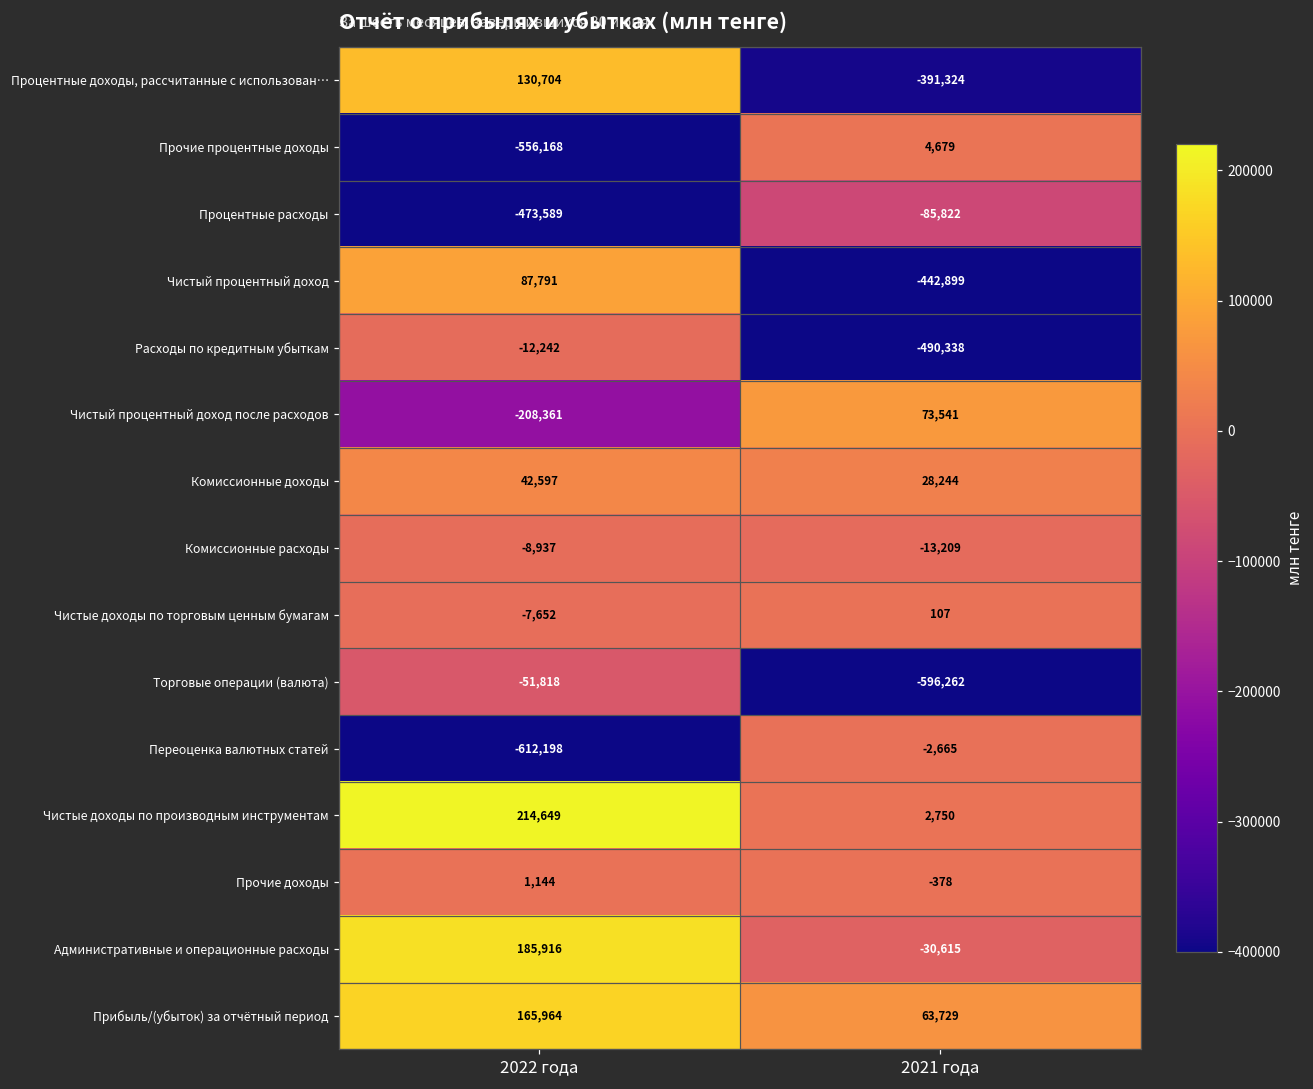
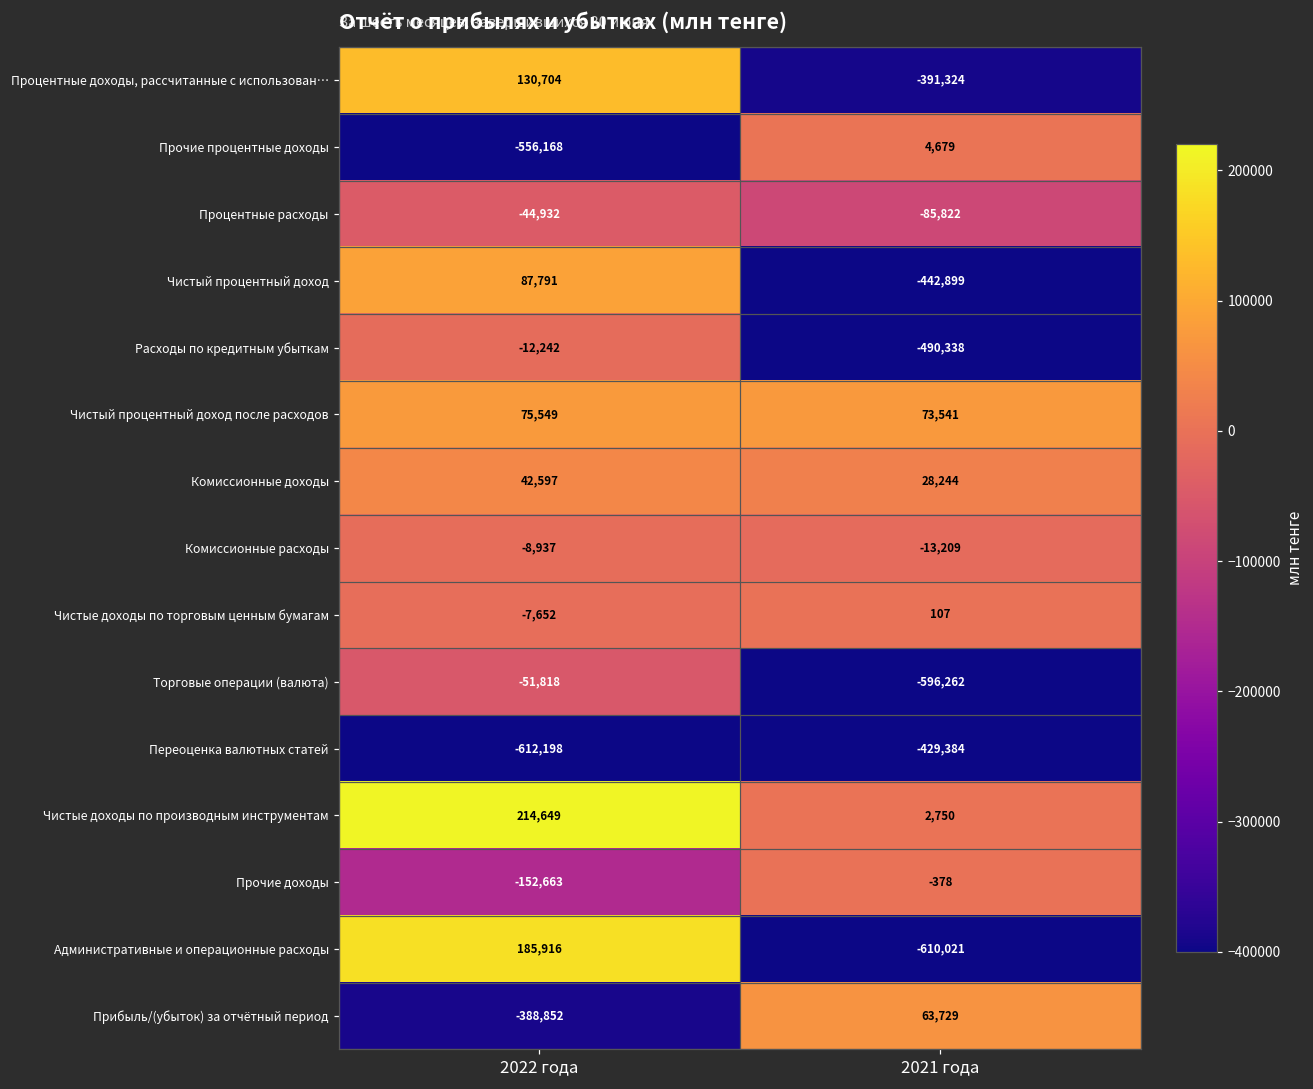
Процентные расходы, 2022 года: -473,589 -> -44,932
Чистый процентный доход после расходов, 2022 года: -208,361 -> 75,549
Переоценка валютных статей, 2021 года: -2,665 -> -429,384
Прочие доходы, 2022 года: 1,144 -> -152,663
Административные и операционные расходы, 2021 года: -30,615 -> -610,021
Прибыль/(убыток) за отчётный период, 2022 года: 165,964 -> -388,852
